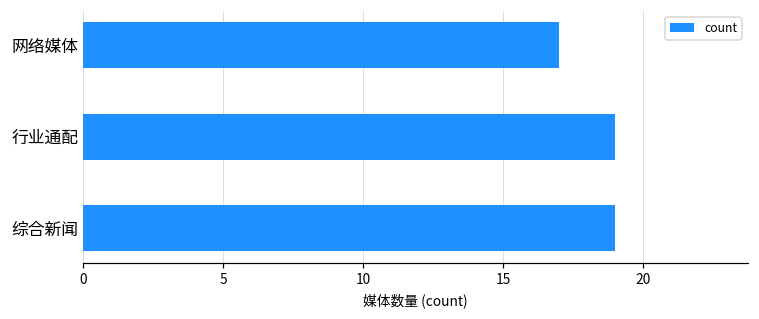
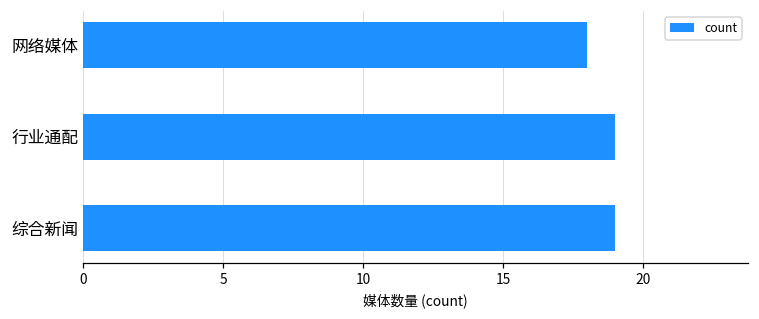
网络媒体: 17 -> 18
